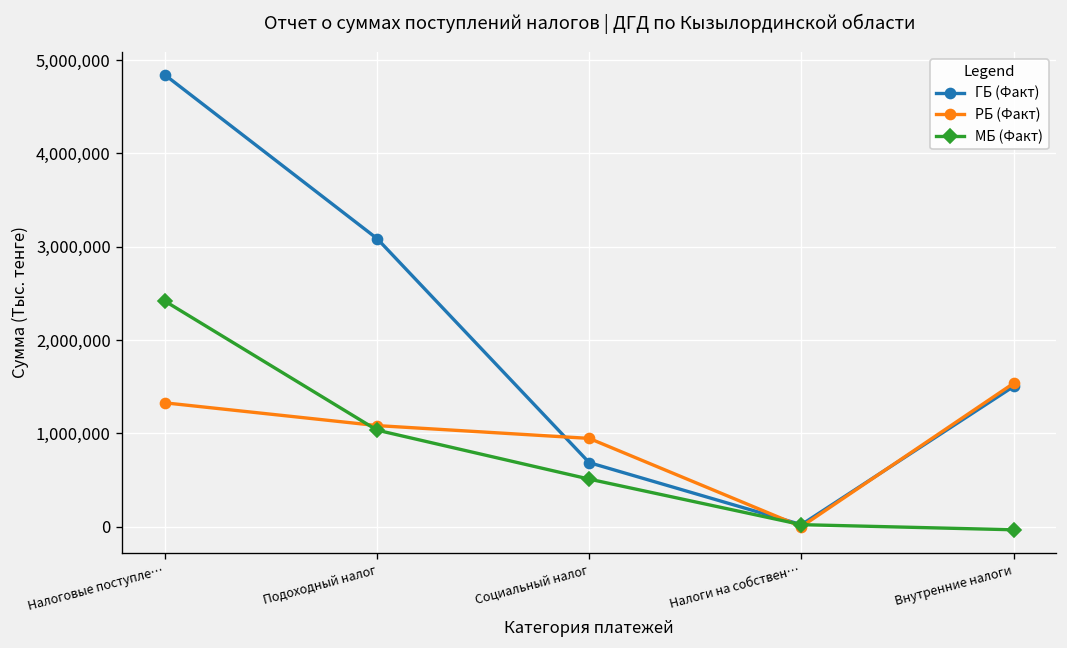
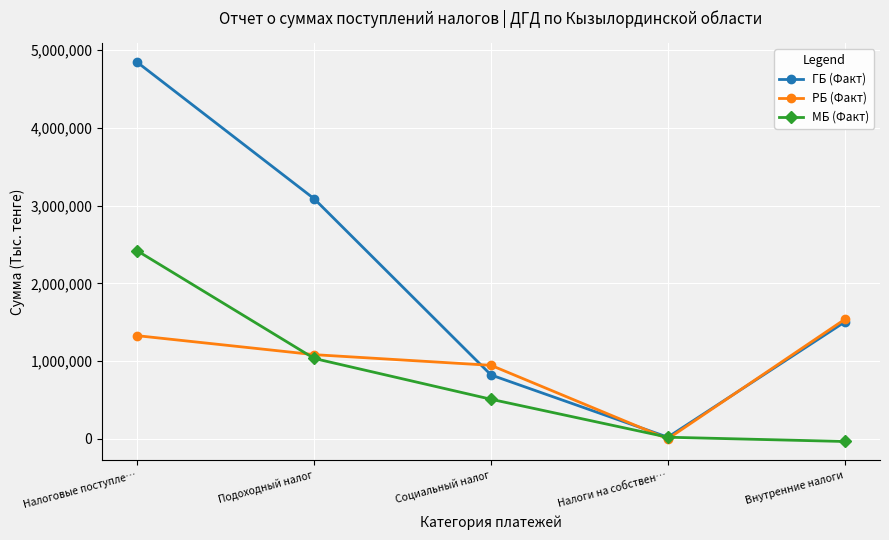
ГБ (Факт), Социальный налог: 700,000 -> 800,000
